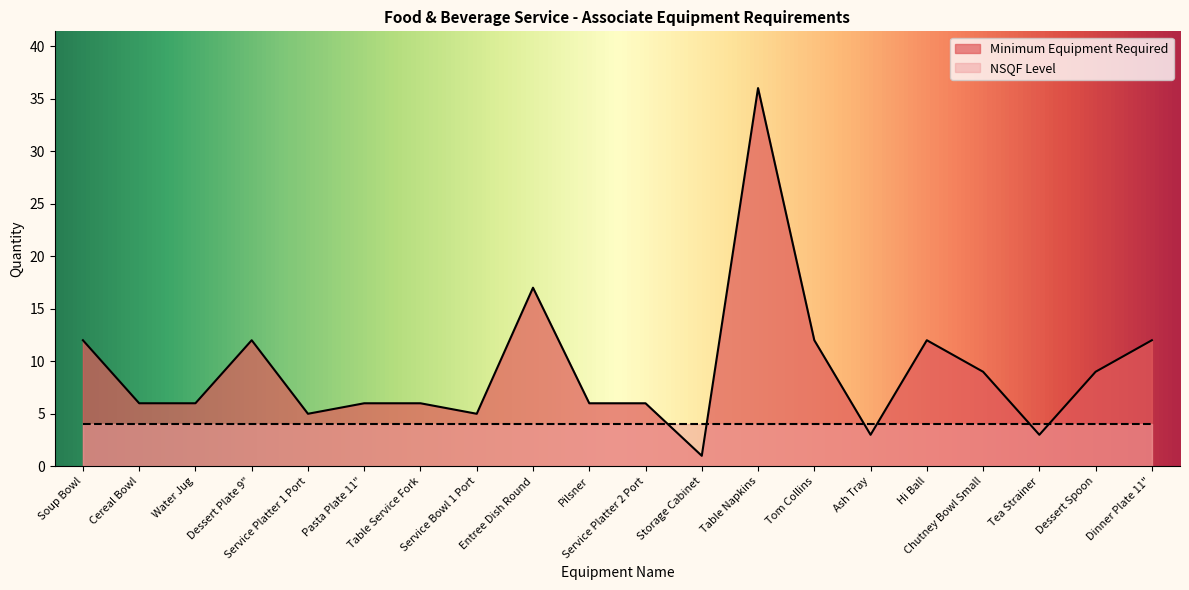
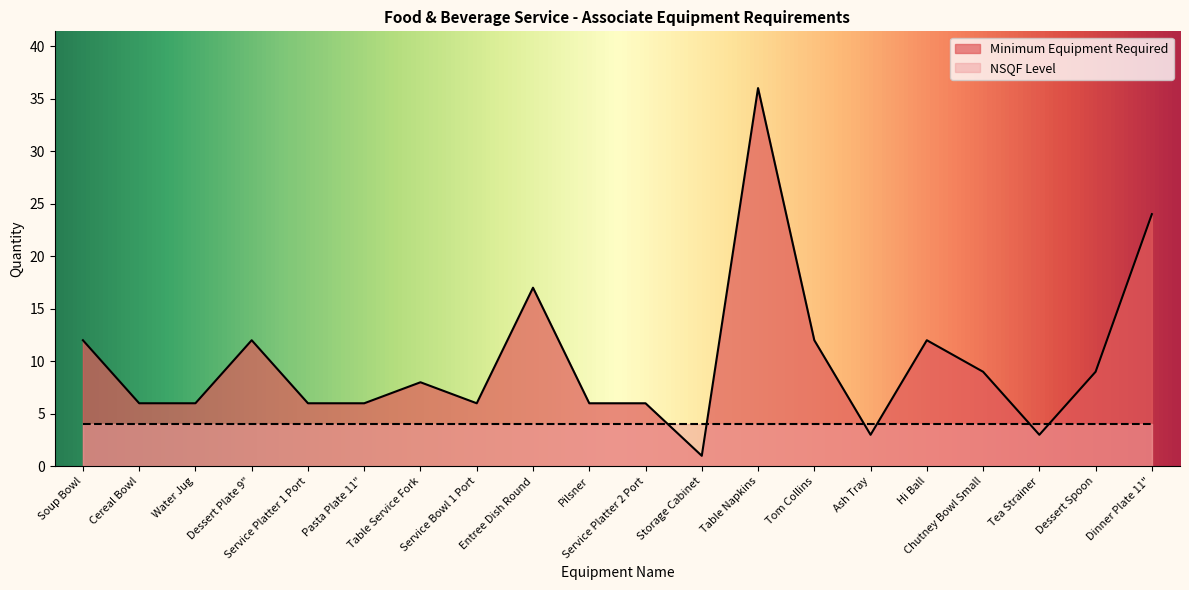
Minimum Equipment Required, Service Platter 1 Port: 5 -> 6
Minimum Equipment Required, Table Service Fork: 6 -> 8
Minimum Equipment Required, Service Bowl 1 Port: 5 -> 6
Minimum Equipment Required, Dinner Plate 11": 12 -> 24
